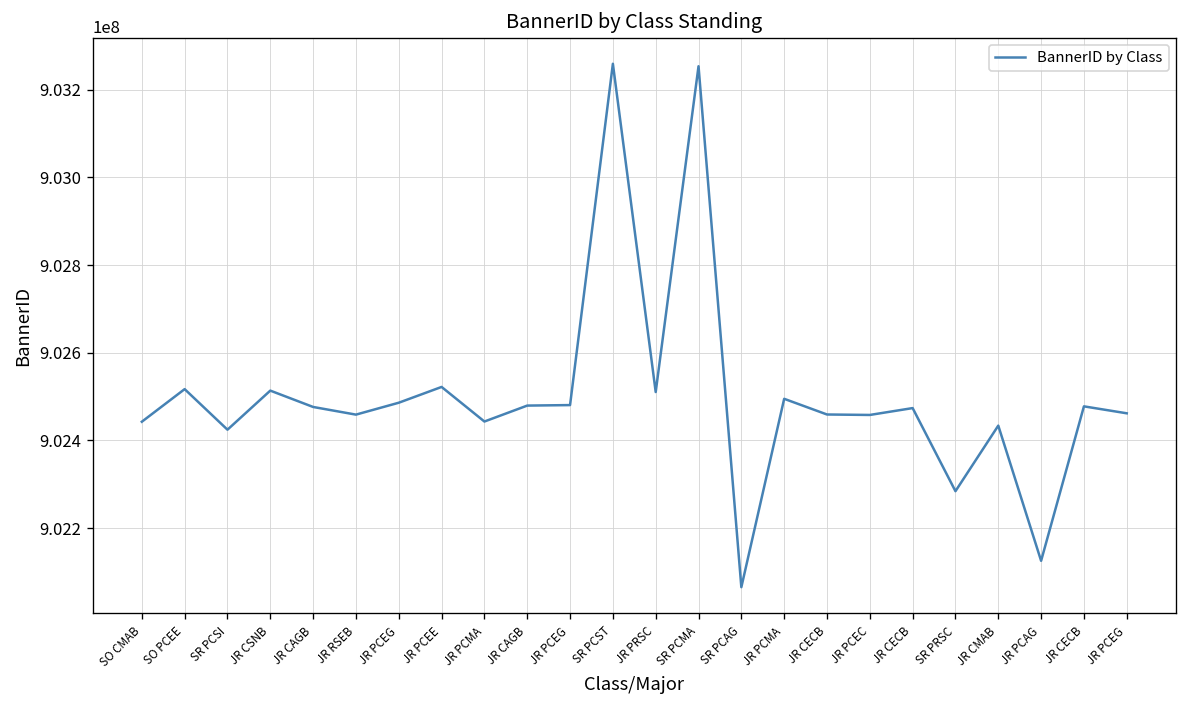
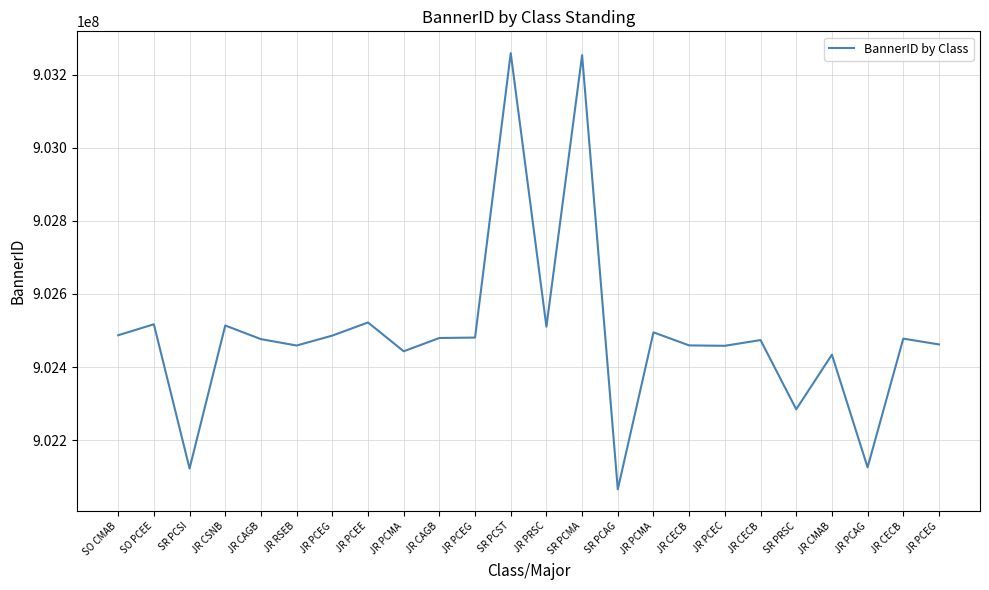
SO CMAB: 902440000 -> 902490000
SR PCSI: 902420000 -> 902120000
